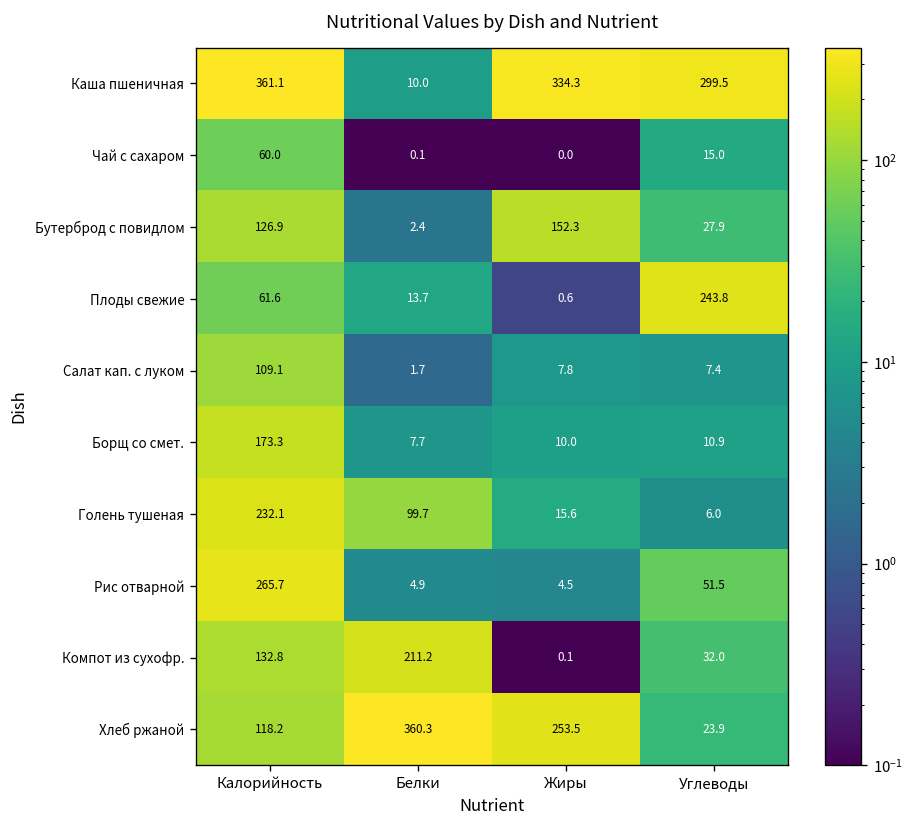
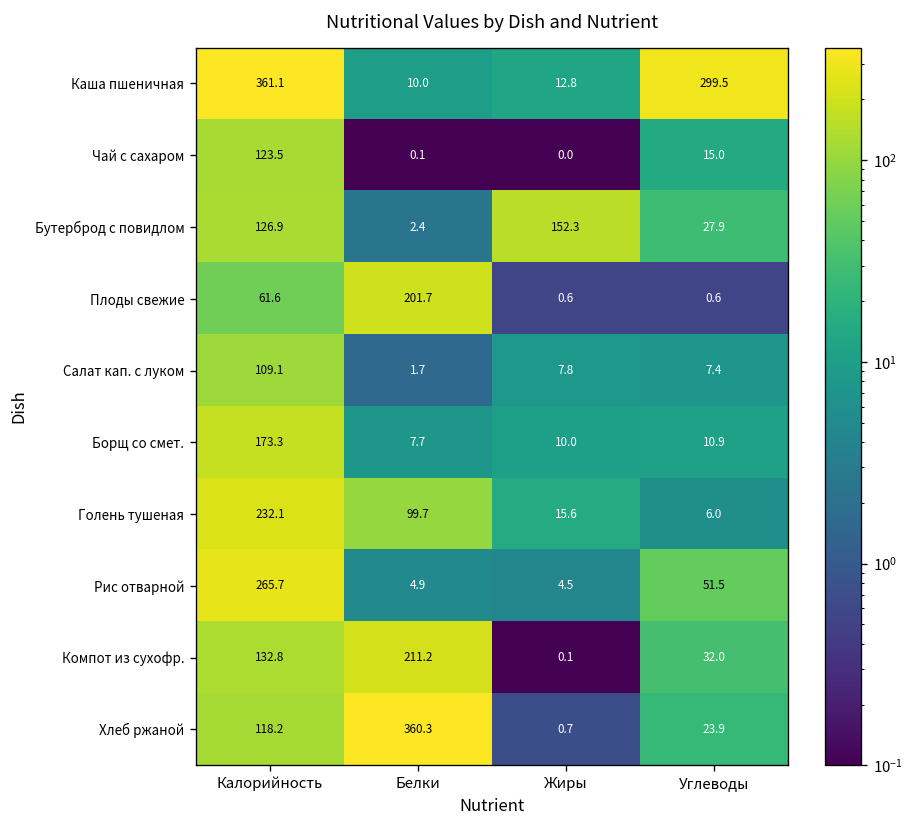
Каша пшеничная, Жиры: 334.3 -> 12.8
Чай с сахаром, Калорийность: 60.0 -> 123.5
Плоды свежие, Белки: 13.7 -> 201.7
Плоды свежие, Углеводы: 243.8 -> 0.6
Хлеб ржаной, Жиры: 253.5 -> 0.7
